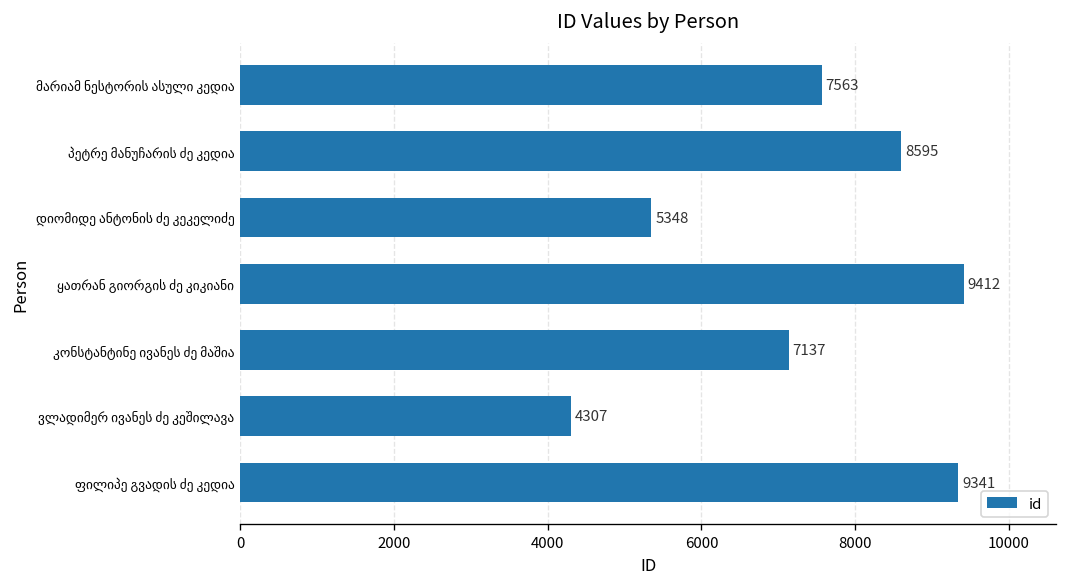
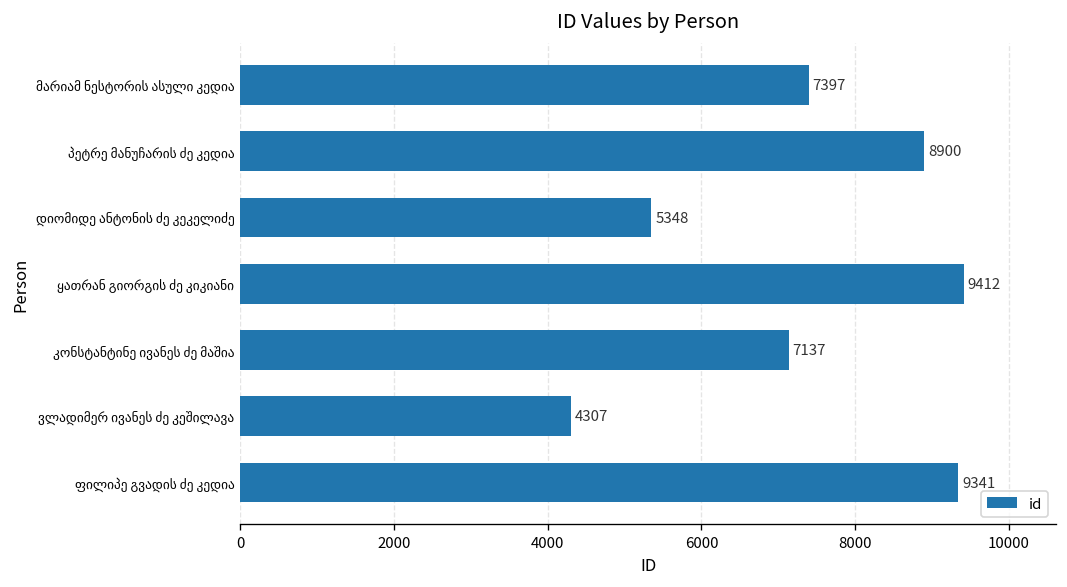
მარიამ ნესტორის ასული კედია: 7563 -> 7397
პეტრე მანუჩარის ძე კედია: 8595 -> 8900
